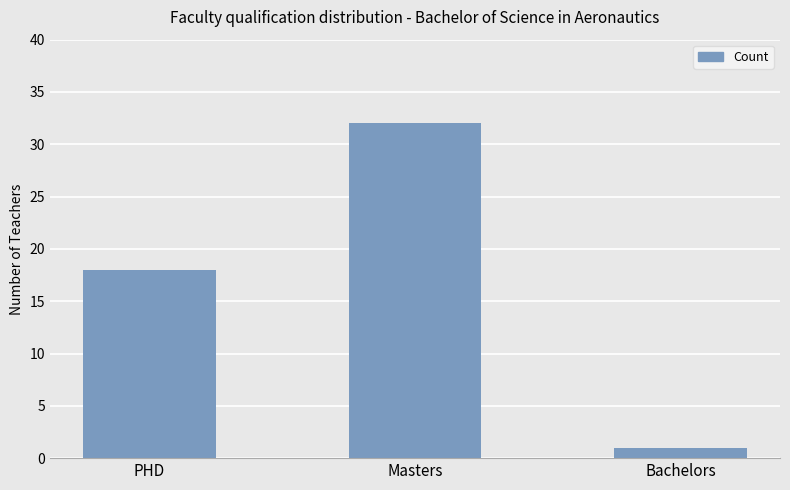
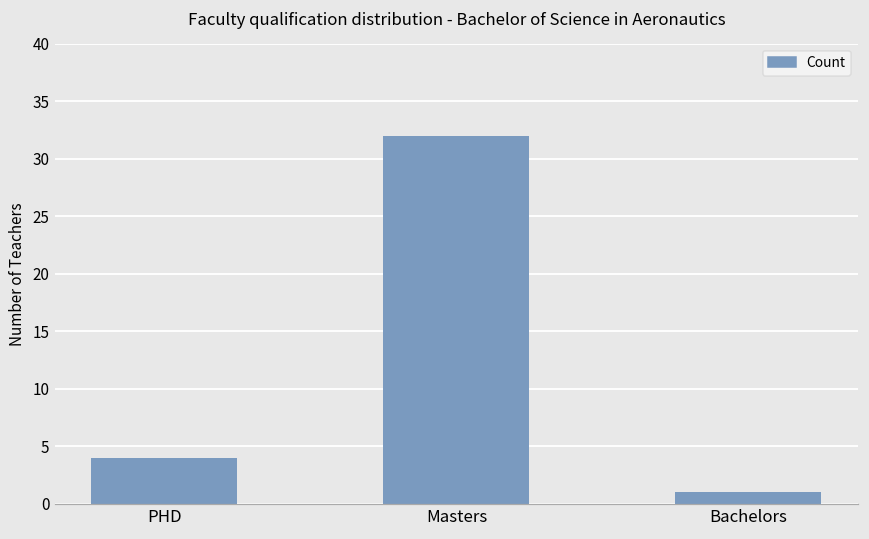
PHD: 18 -> 4
